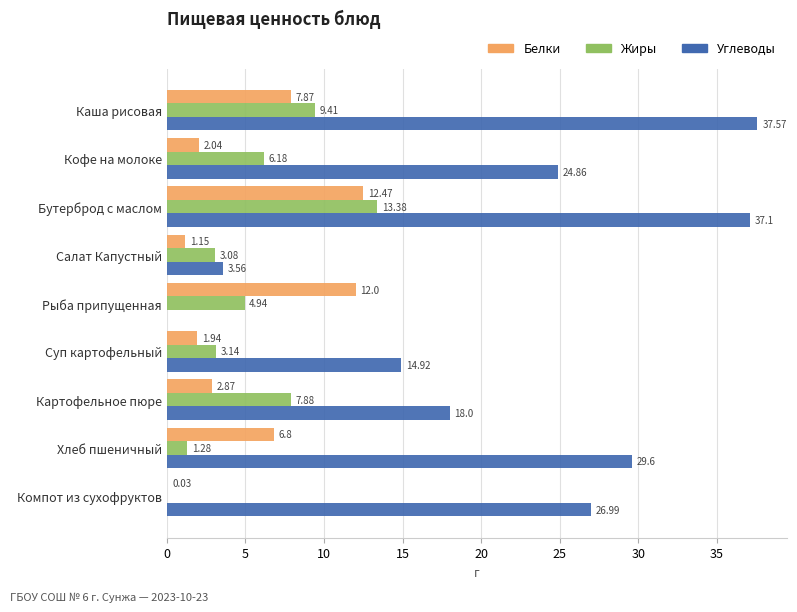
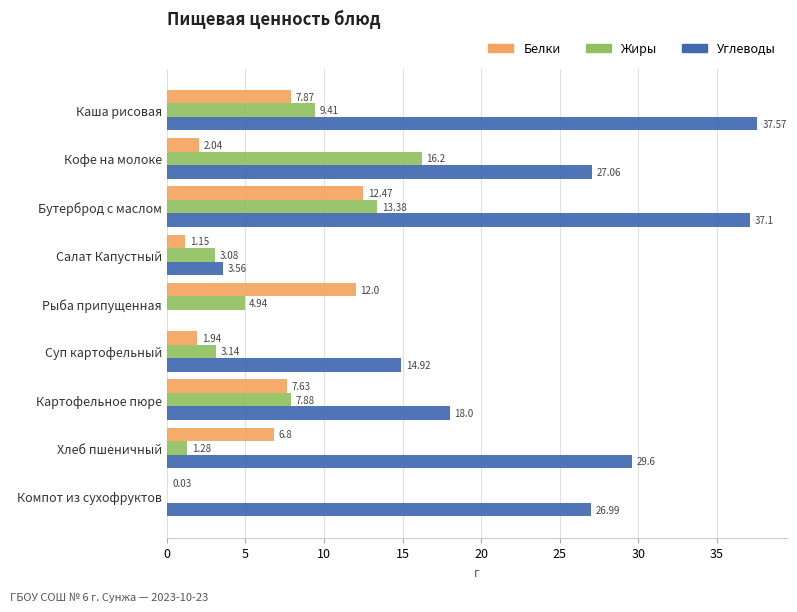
Жиры, Кофе на молоке: 6.18 -> 16.2
Углеводы, Кофе на молоке: 24.86 -> 27.06
Белки, Картофельное пюре: 2.87 -> 7.63
